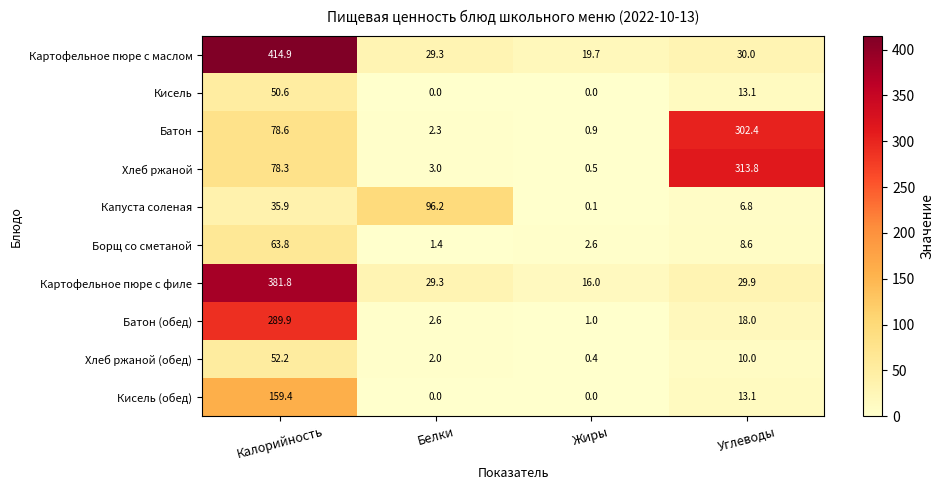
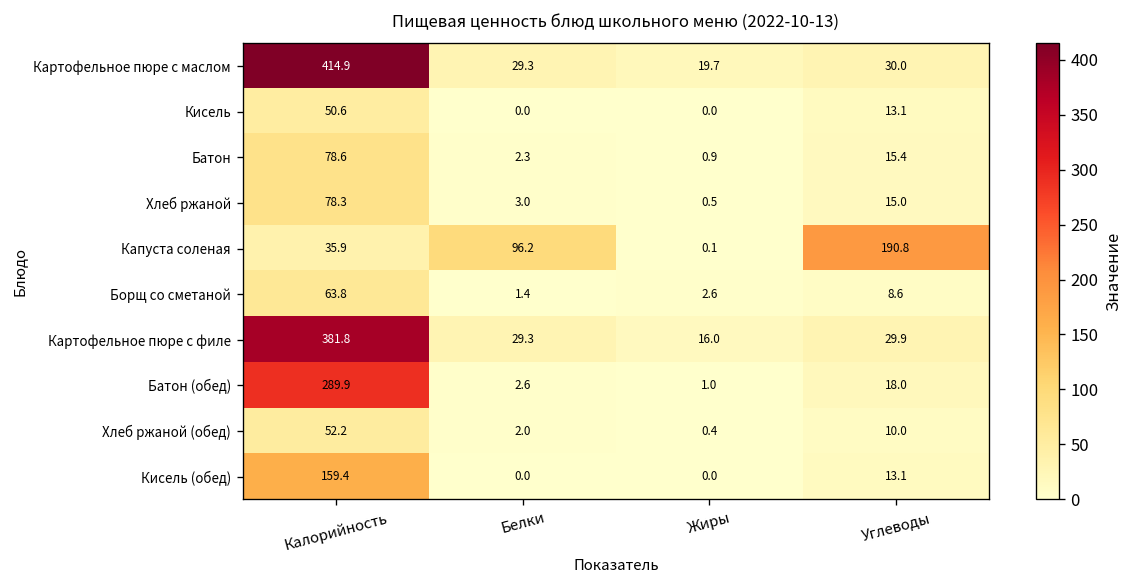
Батон, Углеводы: 302.4 -> 15.4
Хлеб ржаной, Углеводы: 313.8 -> 15.0
Капуста соленая, Углеводы: 6.8 -> 190.8
